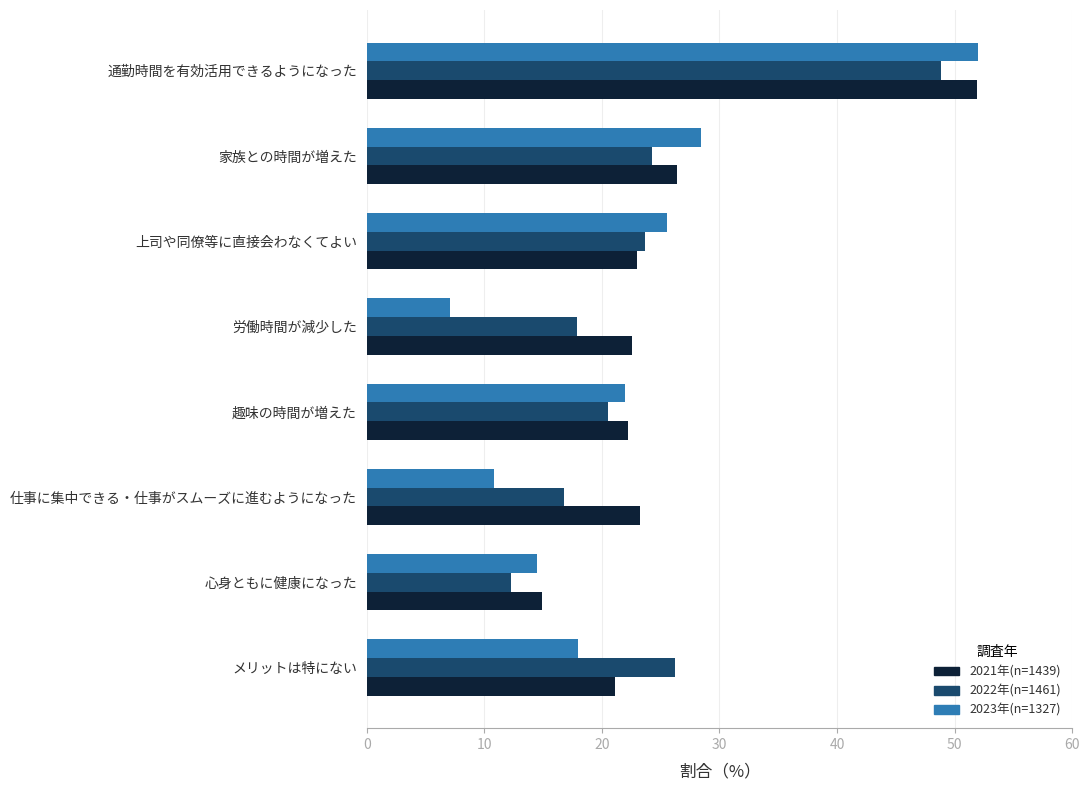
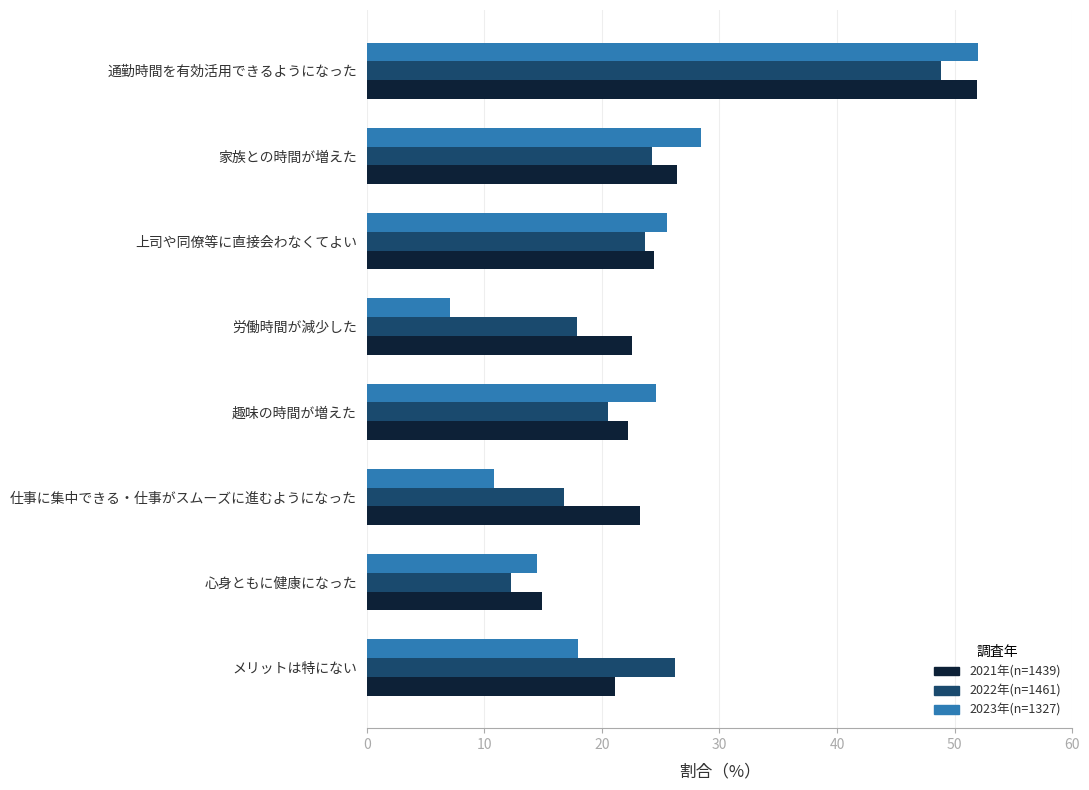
2021年(n=1439), 上司や同僚等に直接会わなくてよい: 23.0 -> 24.4
2023年(n=1327), 趣味の時間が増えた: 22.0 -> 24.6
